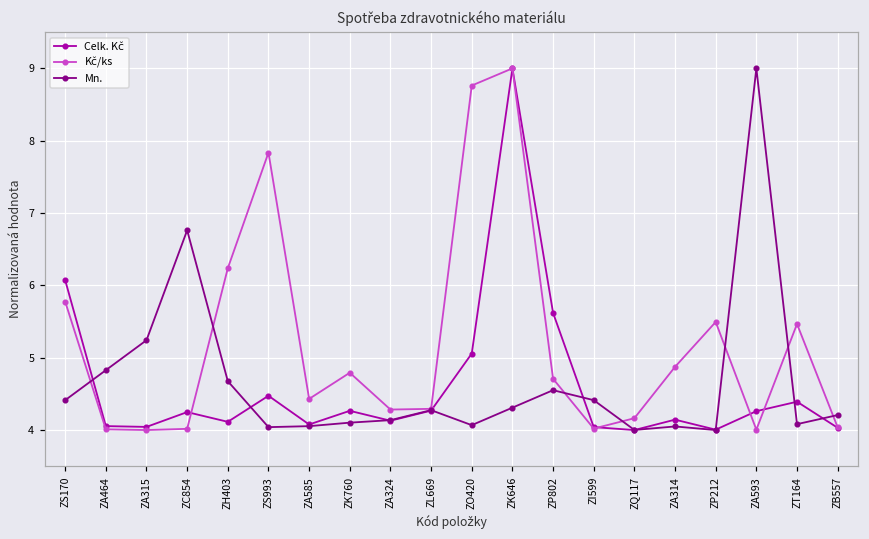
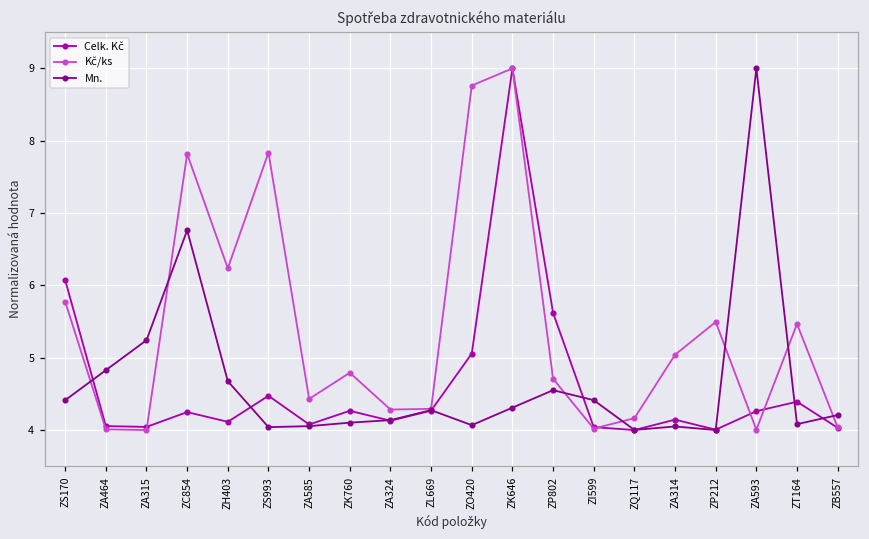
Kč/ks, ZC854: 4.0 -> 7.8
Kč/ks, ZA314: 4.9 -> 5.0
